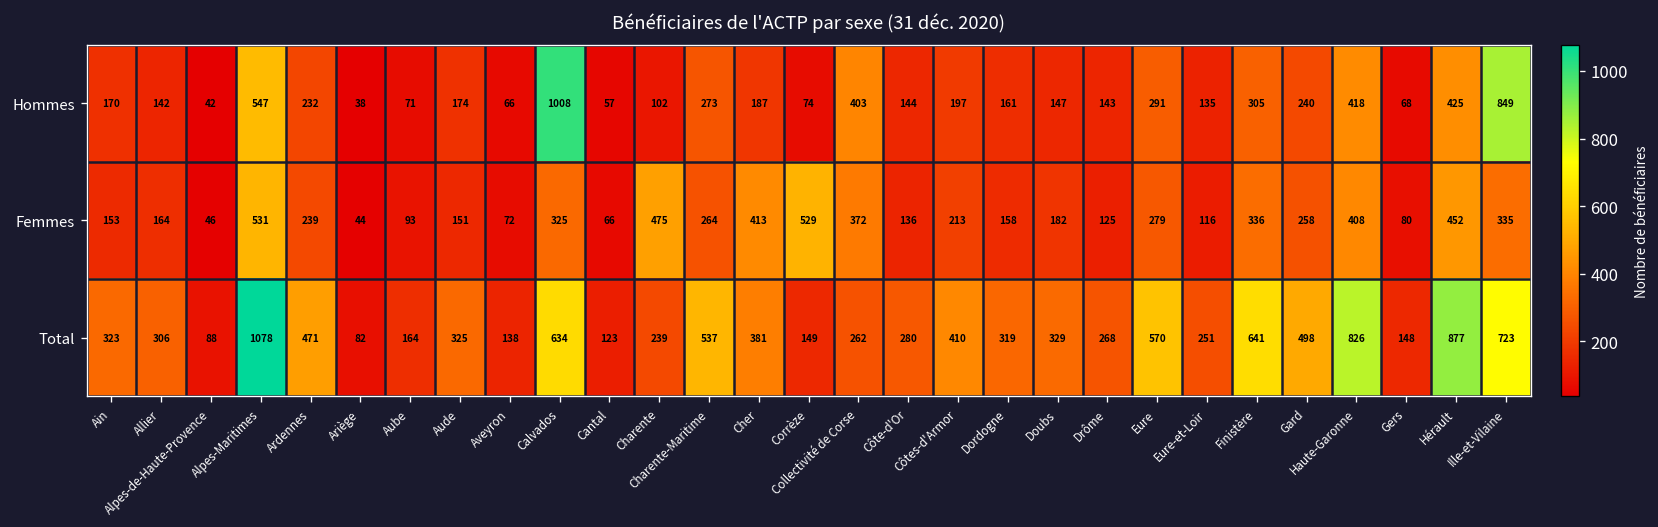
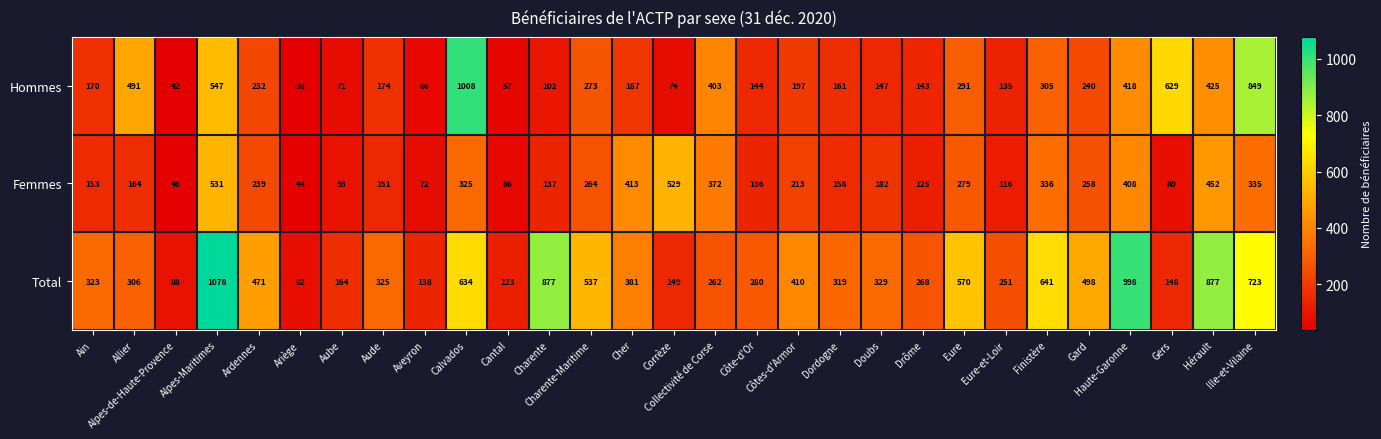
Hommes, Allier: 142 -> 491
Hommes, Gers: 68 -> 629
Femmes, Charente: 475 -> 137
Total, Charente: 239 -> 877
Total, Haute-Garonne: 826 -> 998
